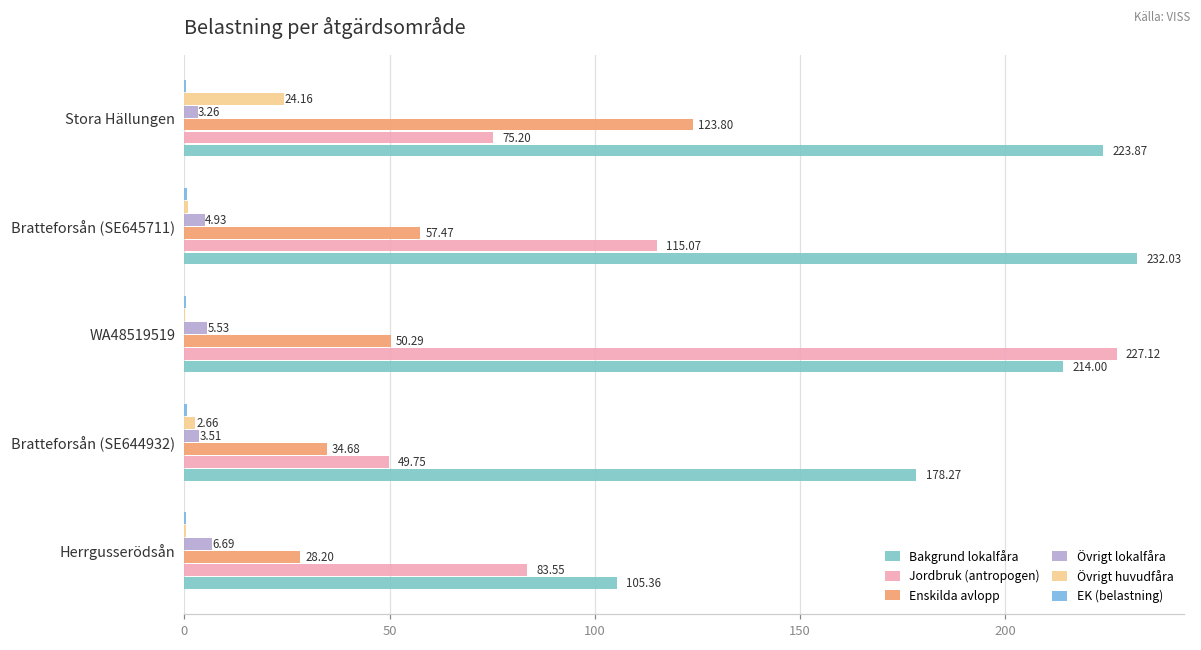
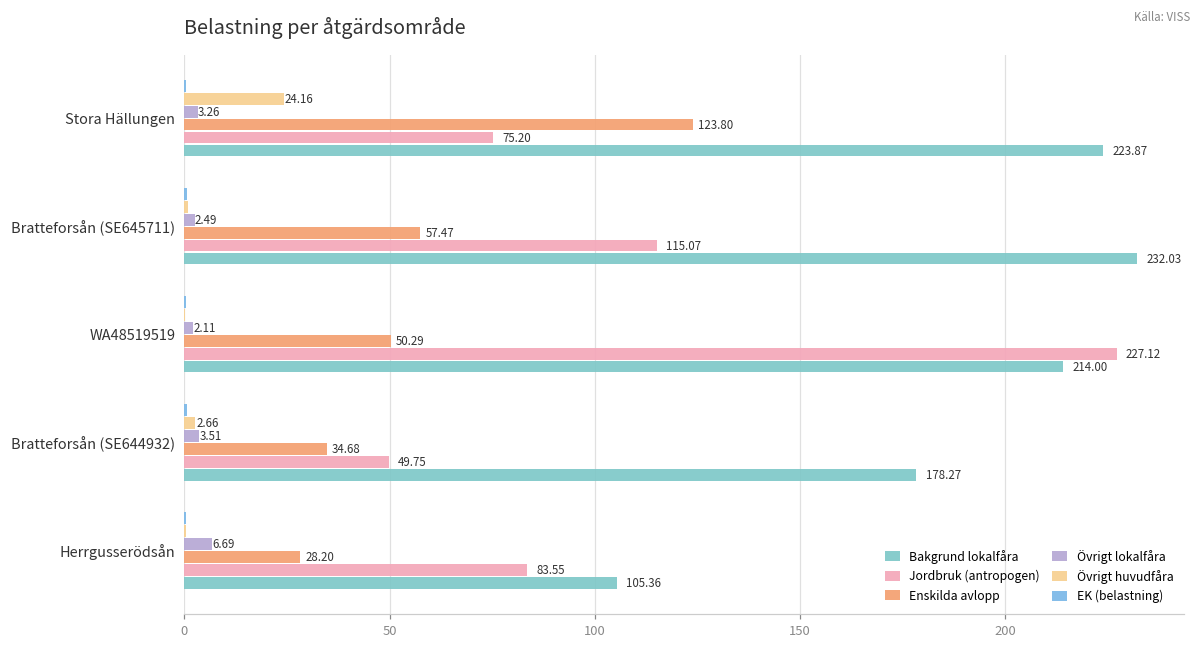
Övrigt lokalfåra, Bratteforsån (SE645711): 4.93 -> 2.49
Övrigt lokalfåra, WA48519519: 5.53 -> 2.11
